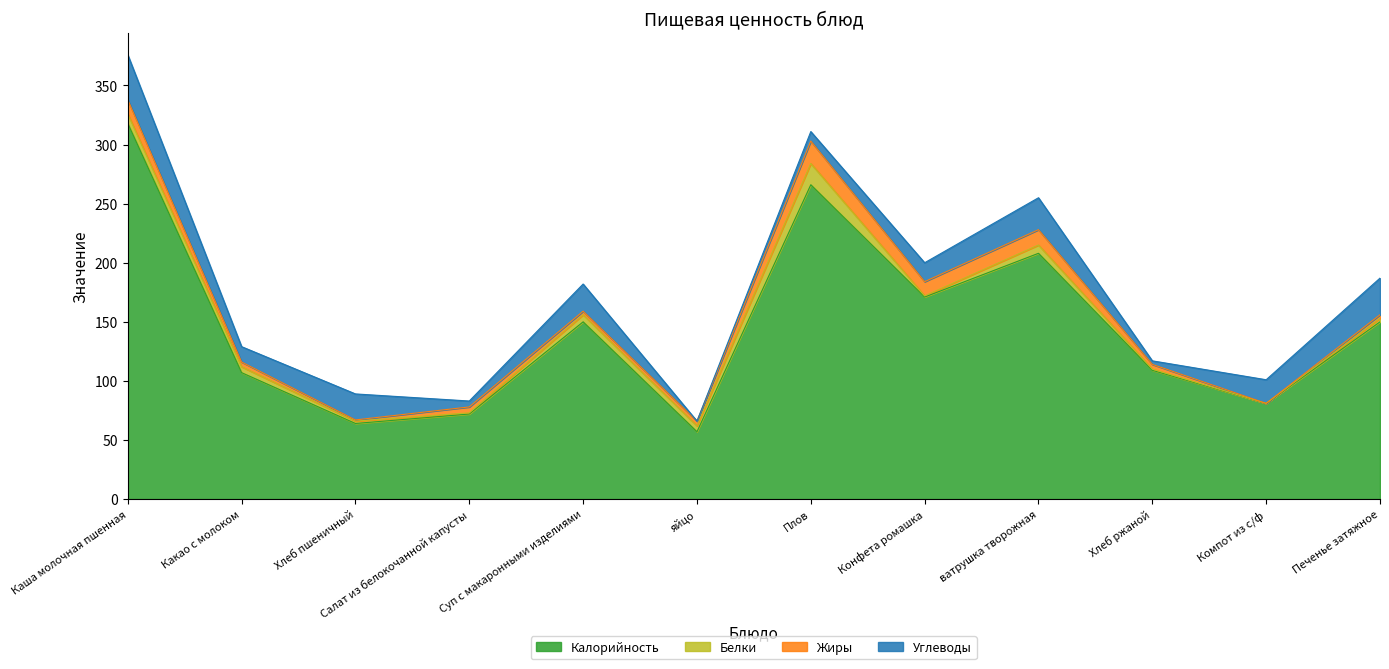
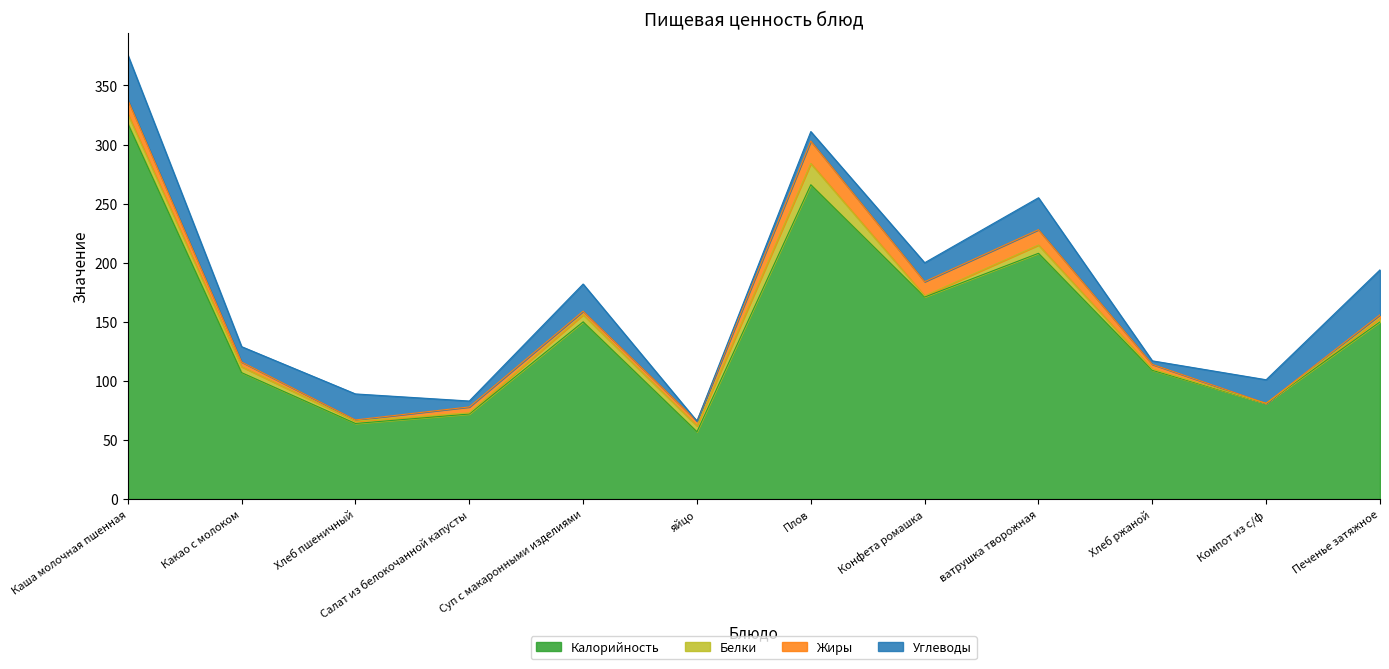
Углеводы, Печенье затяжное: 31 -> 38
